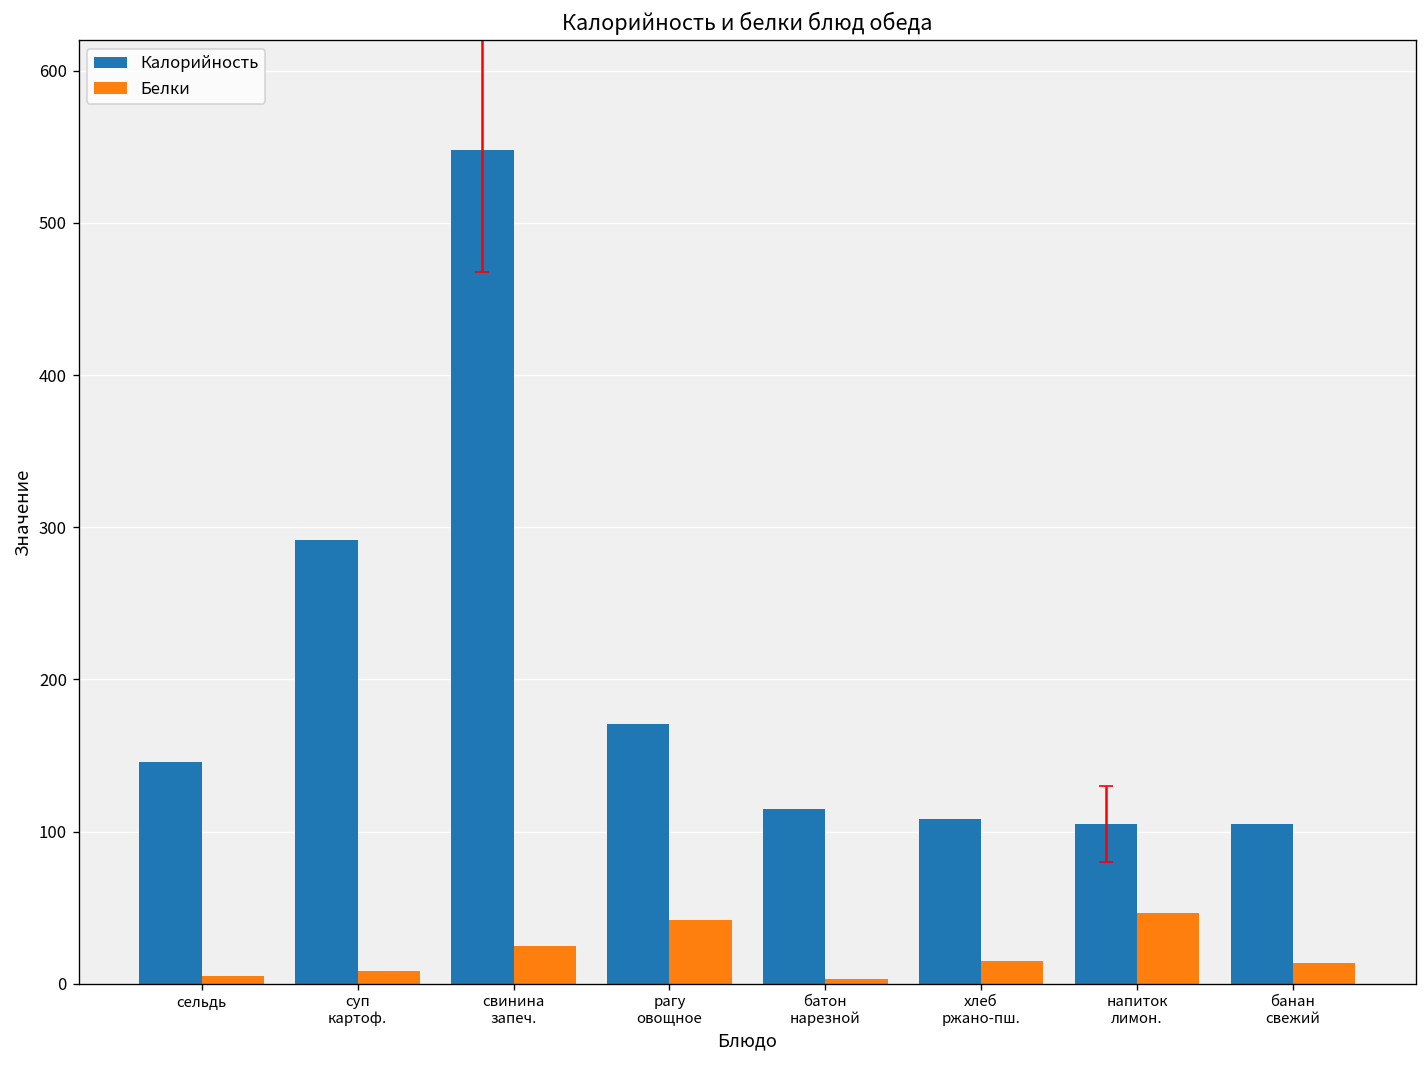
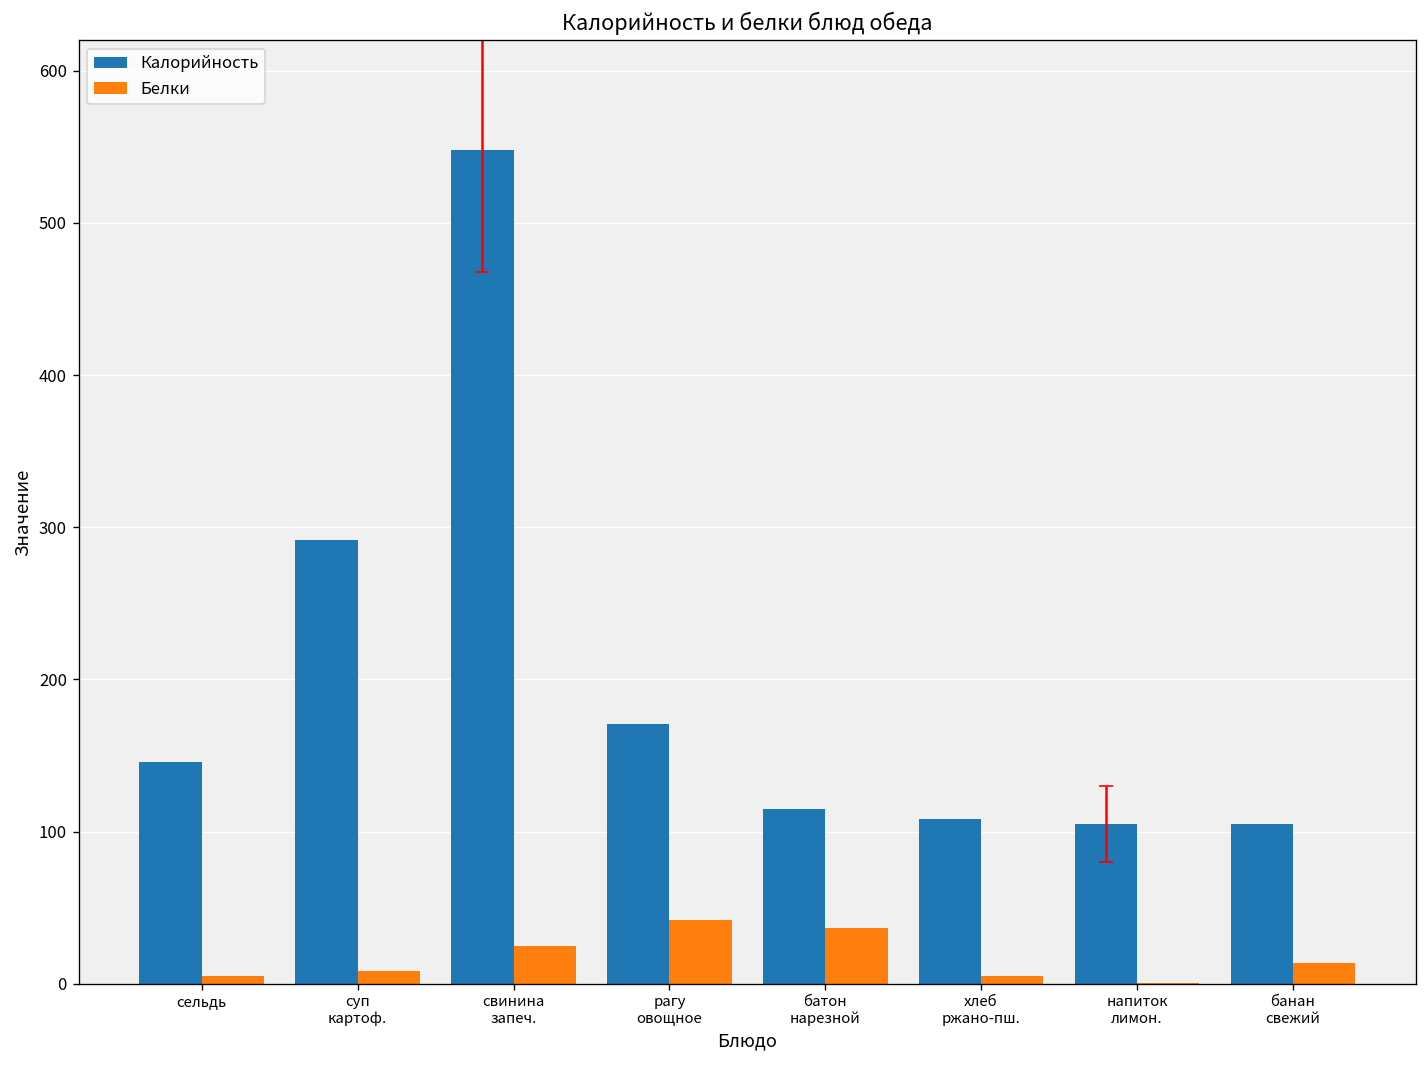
Белки, батон нарезной: 3 -> 37
Белки, хлеб ржано-пш.: 15 -> 5
Белки, напиток лимон.: 47 -> 0
